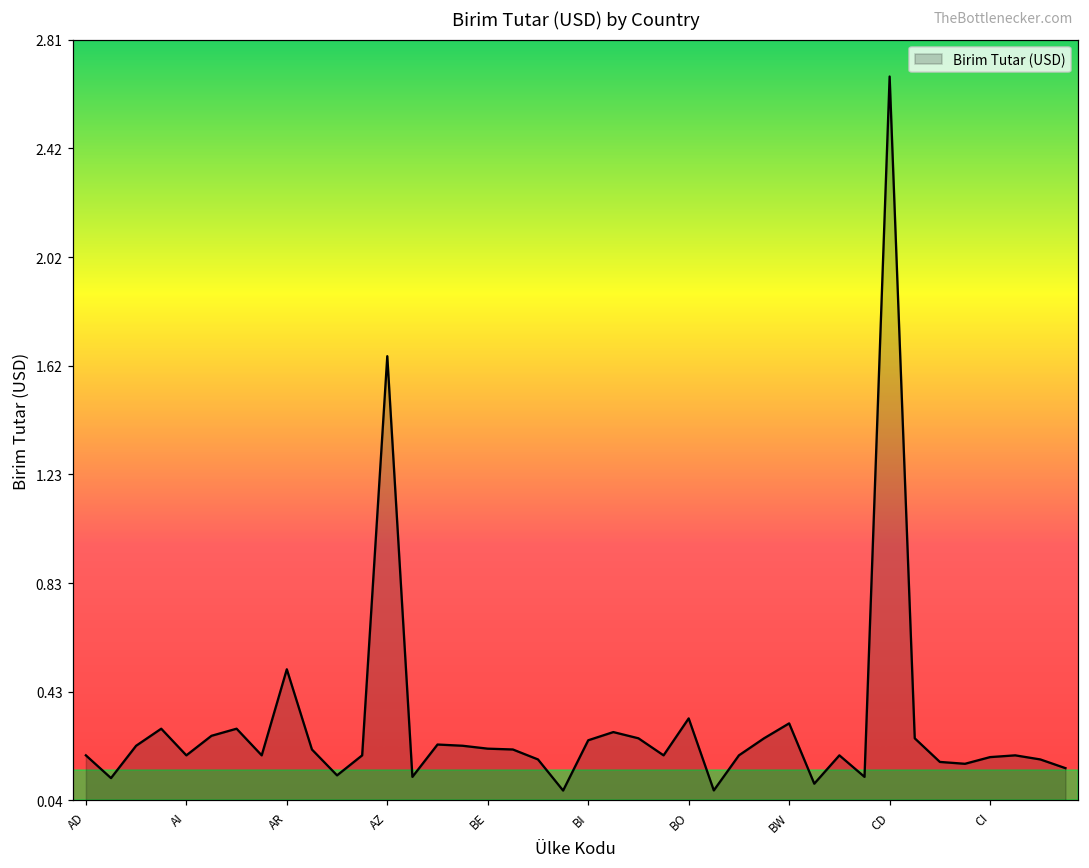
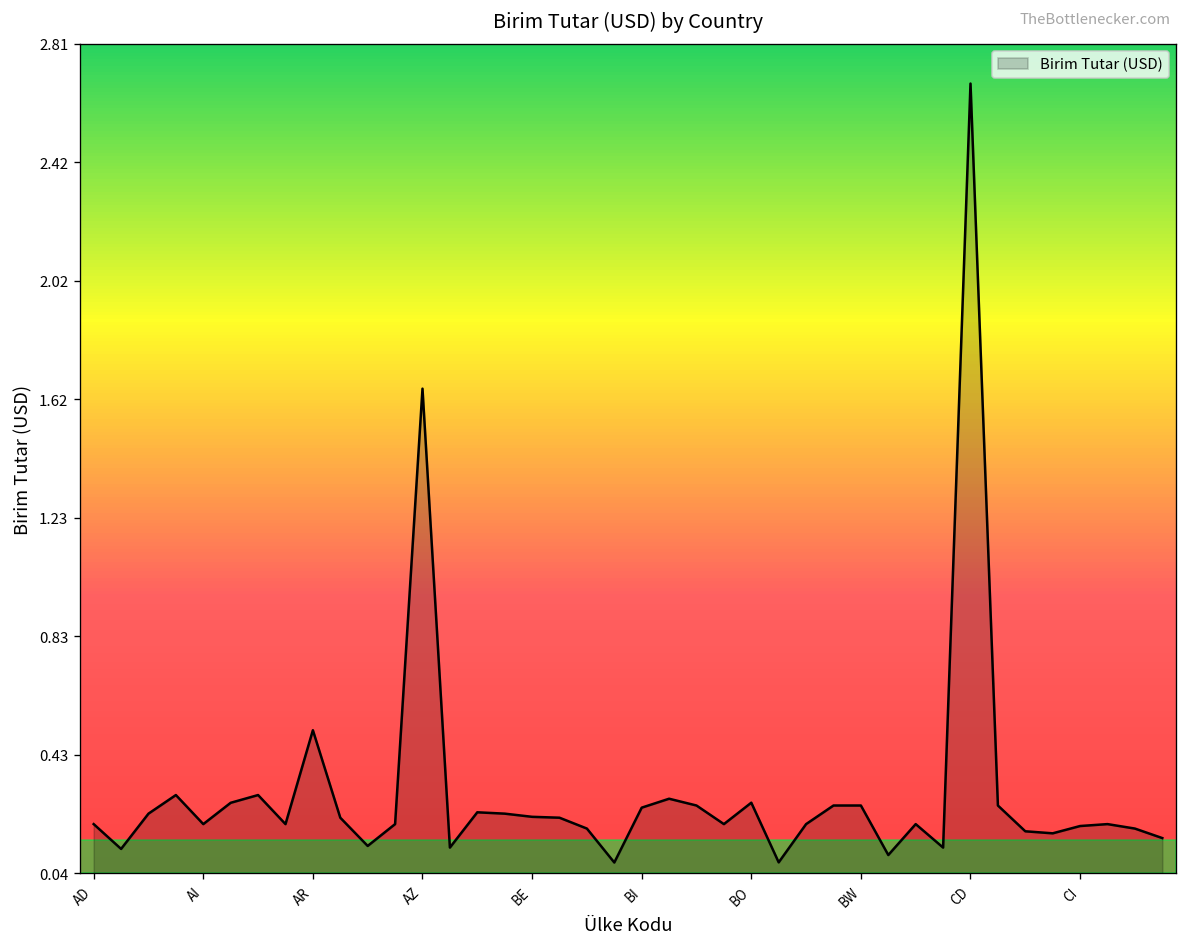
BO: 0.34 -> 0.27
BW: 0.32 -> 0.26
